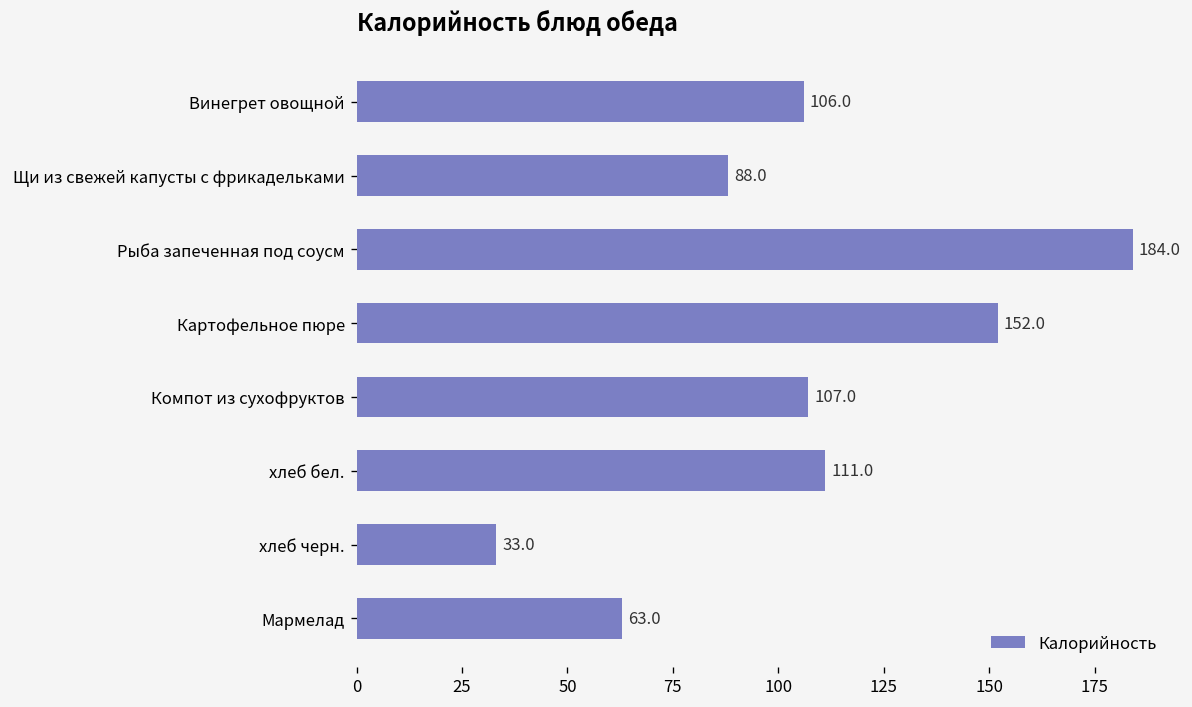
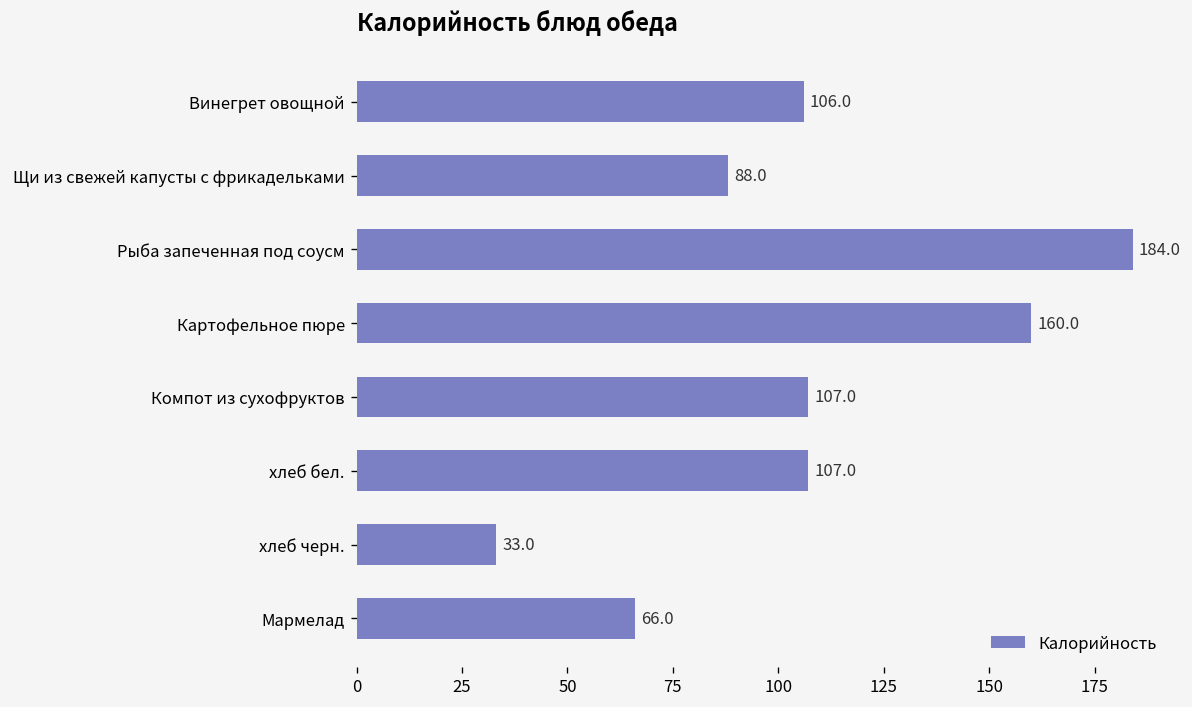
Картофельное пюре: 152.0 -> 160.0
хлеб бел.: 111.0 -> 107.0
Мармелад: 63.0 -> 66.0
